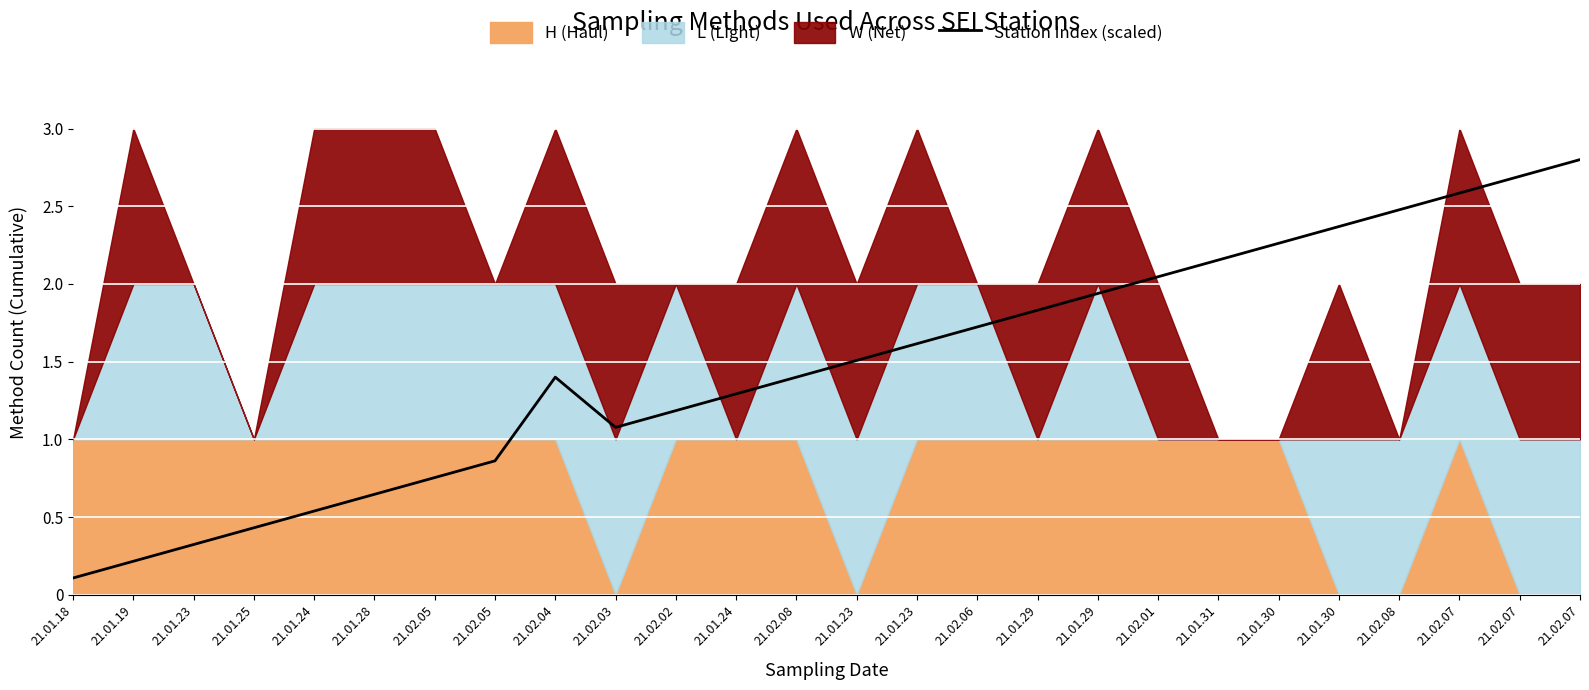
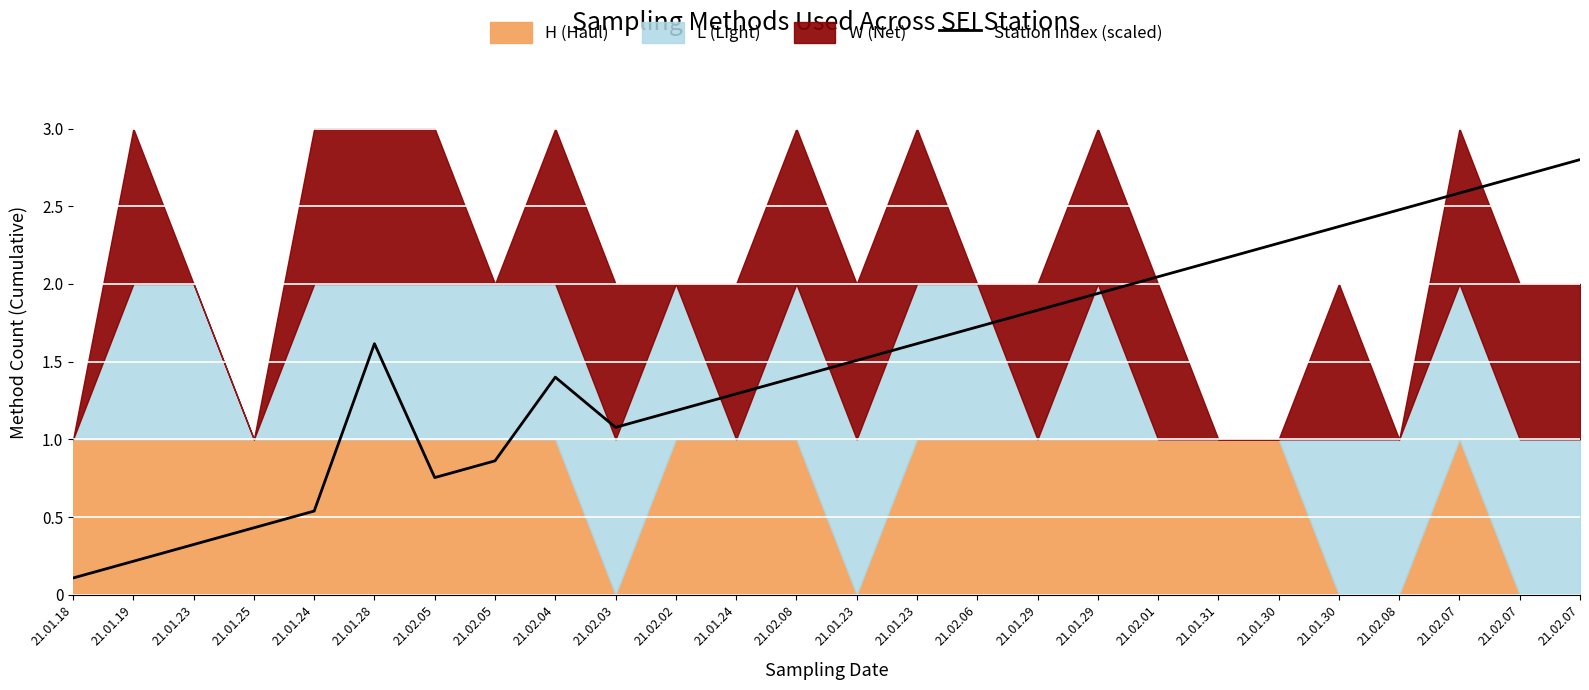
Station Index (scaled), 21.01.28: 0.65 -> 1.62
